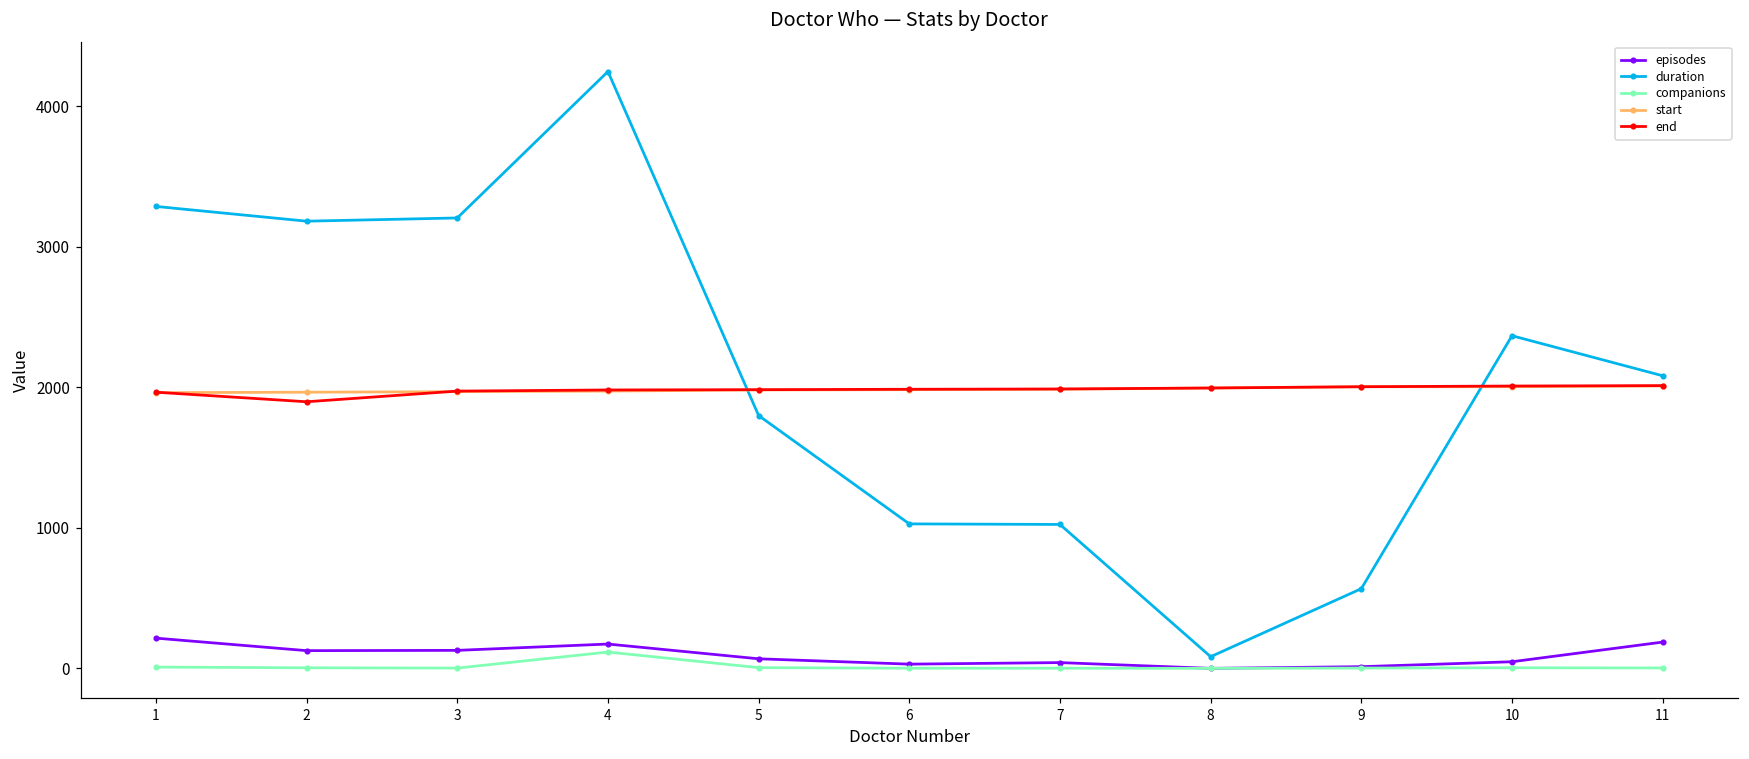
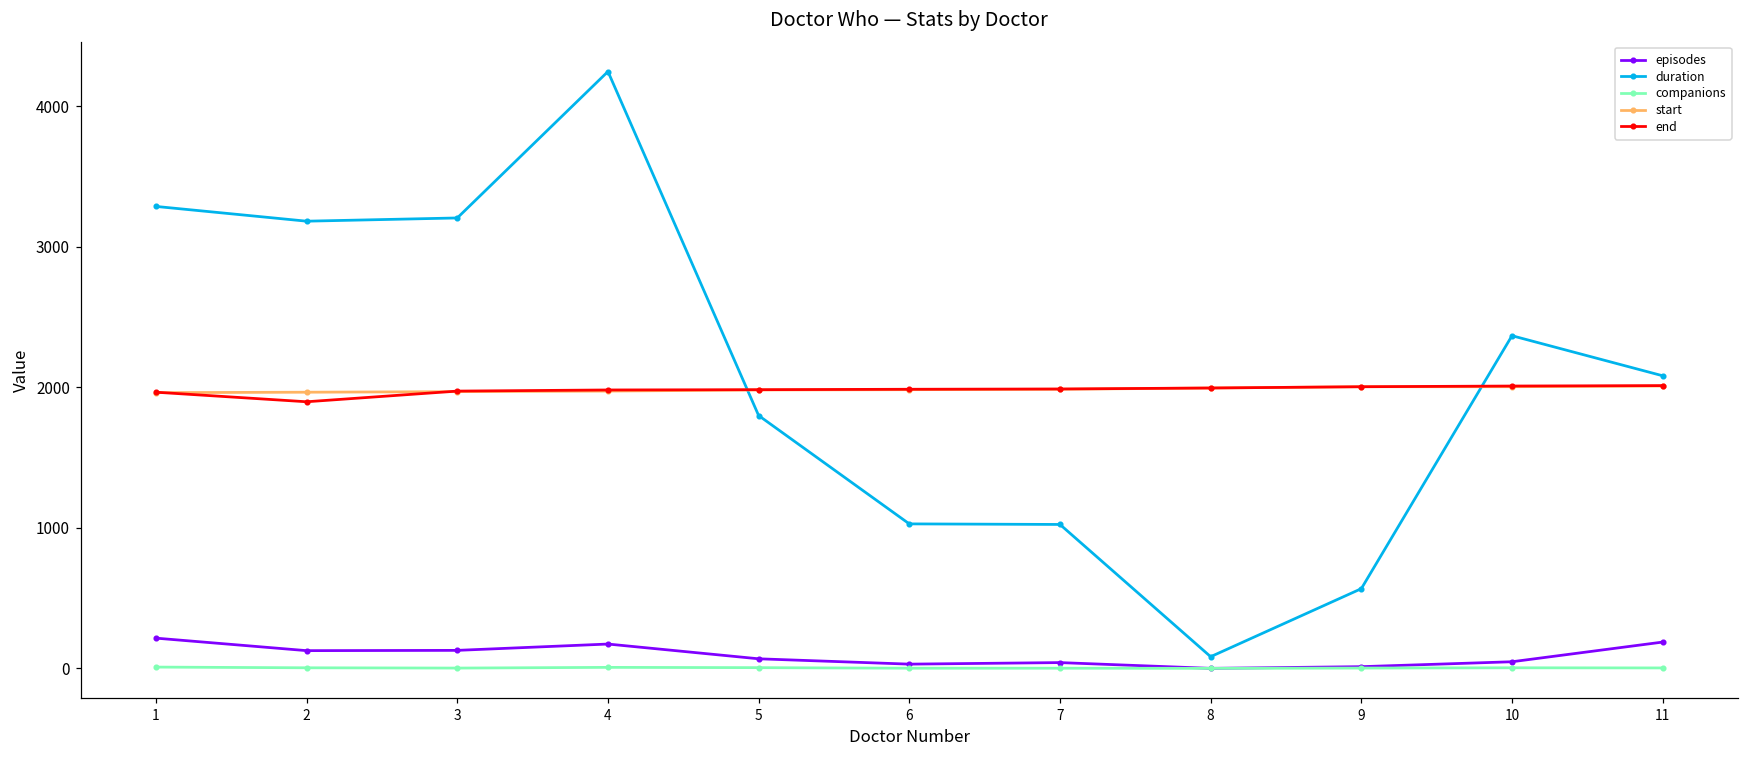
companions, 4: 120 -> 10
